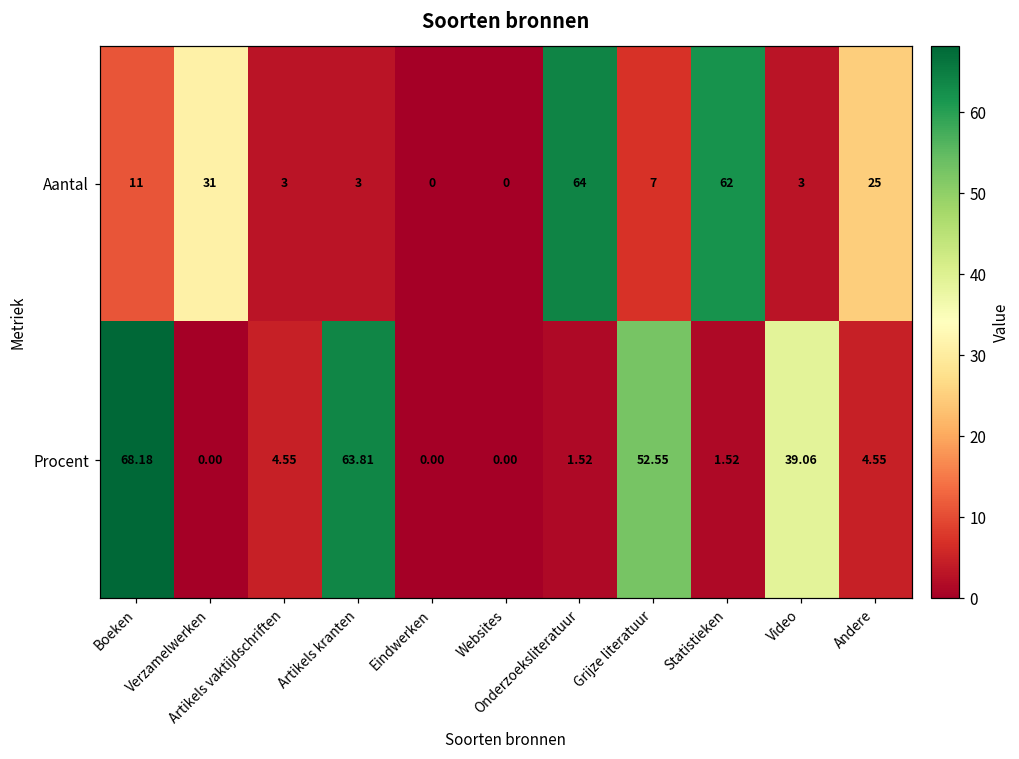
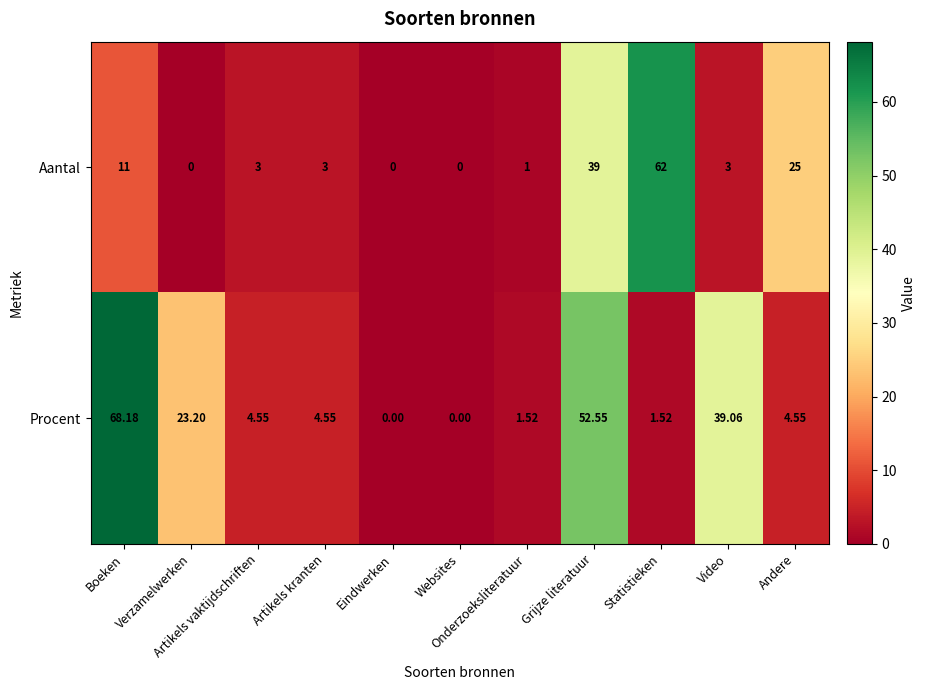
Aantal, Verzamelwerken: 31 -> 0
Aantal, Onderzoeksliteratuur: 64 -> 1
Aantal, Grijze literatuur: 7 -> 39
Procent, Verzamelwerken: 0.00 -> 23.20
Procent, Artikels kranten: 63.81 -> 4.55
